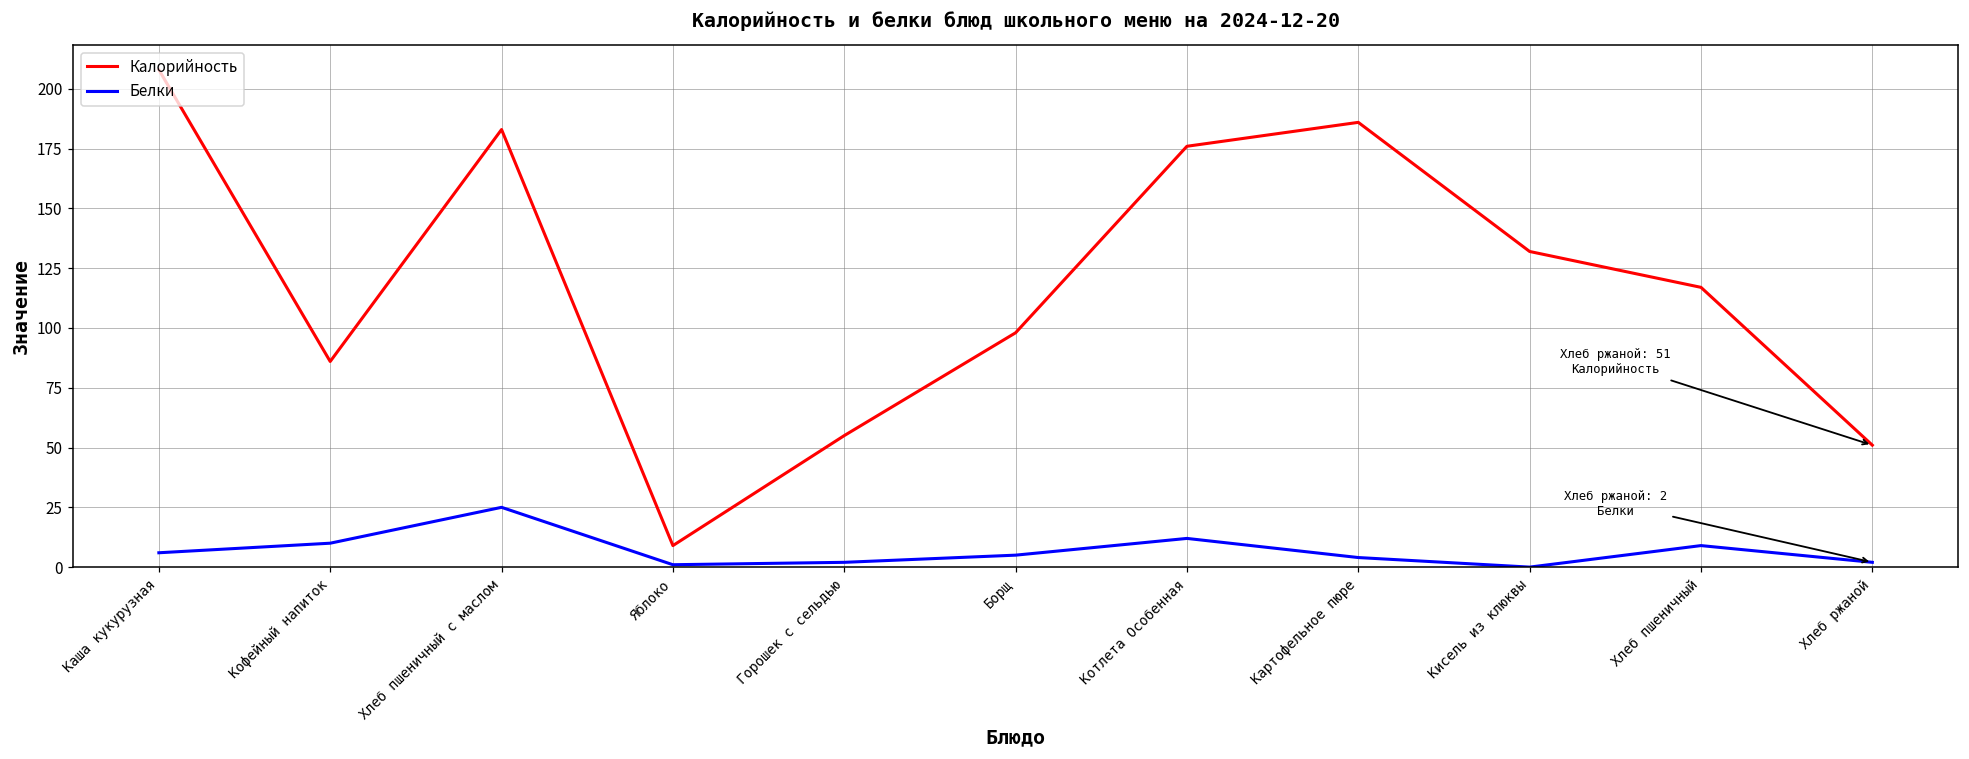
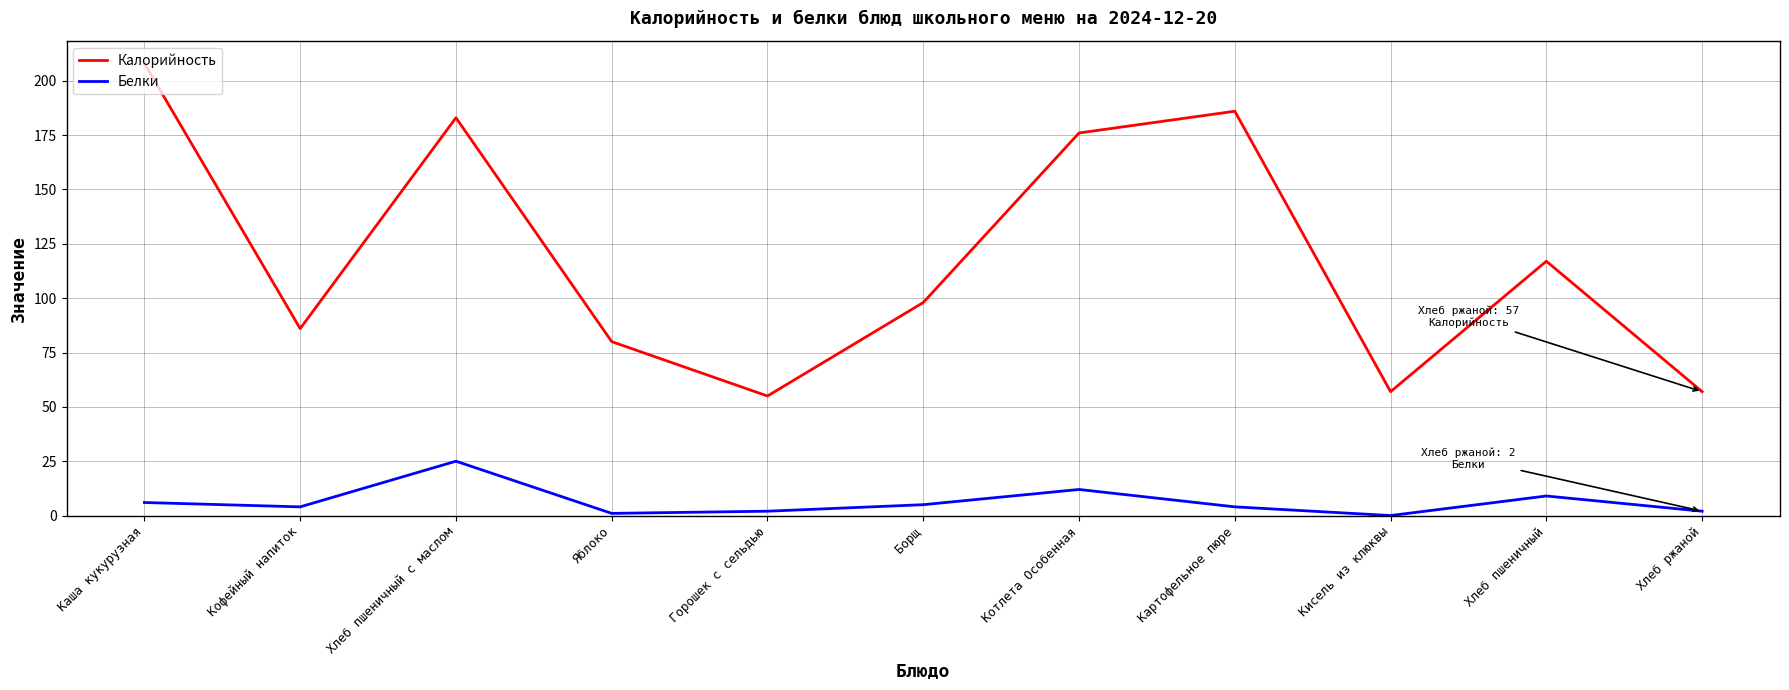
Белки, Кофейный напиток: 10 -> 4
Калорийность, Яблоко: 9 -> 80
Калорийность, Кисель из клюквы: 132 -> 57
Калорийность, Хлеб ржаной: 51 -> 57
